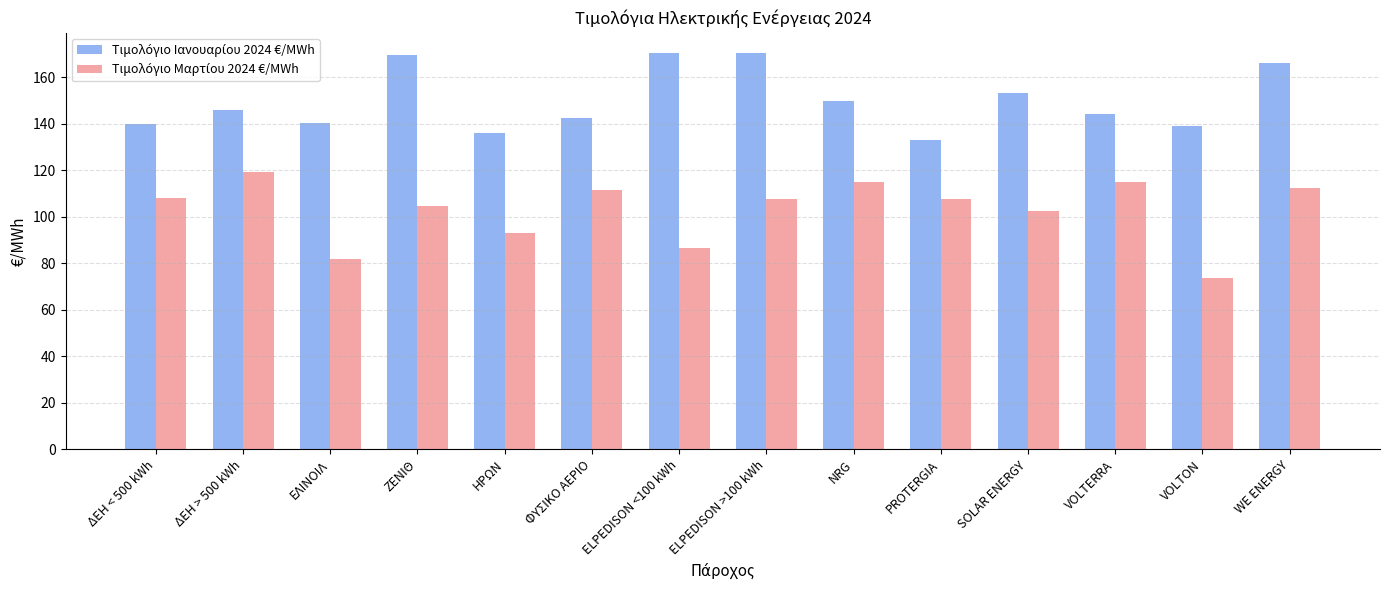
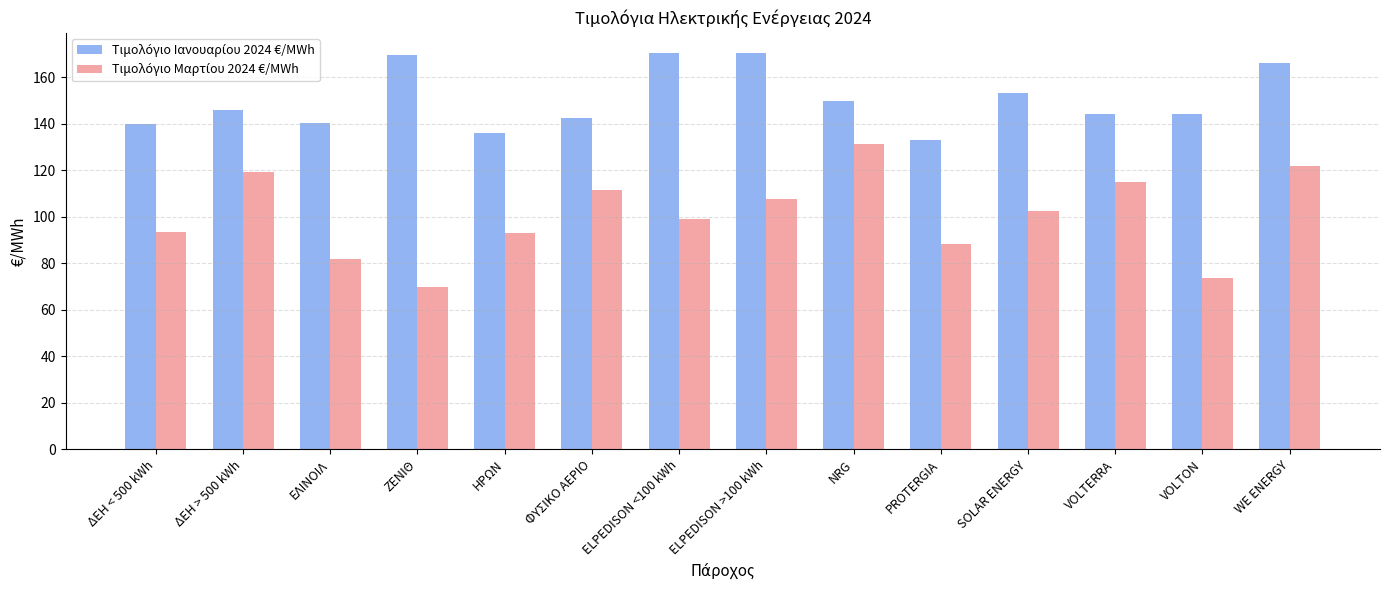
Τιμολόγιο Μαρτίου 2024 €/MWh, ΔΕΗ < 500 kWh: 108 -> 93
Τιμολόγιο Μαρτίου 2024 €/MWh, ΖΕΝΙΘ: 105 -> 70
Τιμολόγιο Μαρτίου 2024 €/MWh, ELPEDISON <100 kWh: 87 -> 99
Τιμολόγιο Μαρτίου 2024 €/MWh, NRG: 115 -> 131
Τιμολόγιο Μαρτίου 2024 €/MWh, PROTERGIA: 108 -> 88
Τιμολόγιο Ιανουαρίου 2024 €/MWh, VOLTON: 139 -> 144
Τιμολόγιο Μαρτίου 2024 €/MWh, WE ENERGY: 112 -> 122
